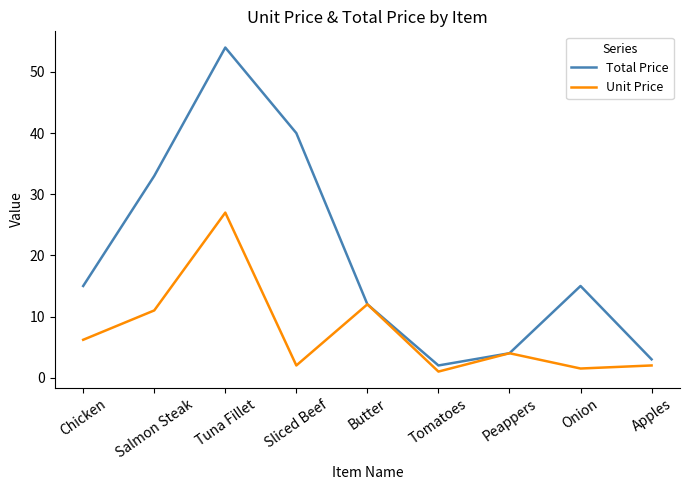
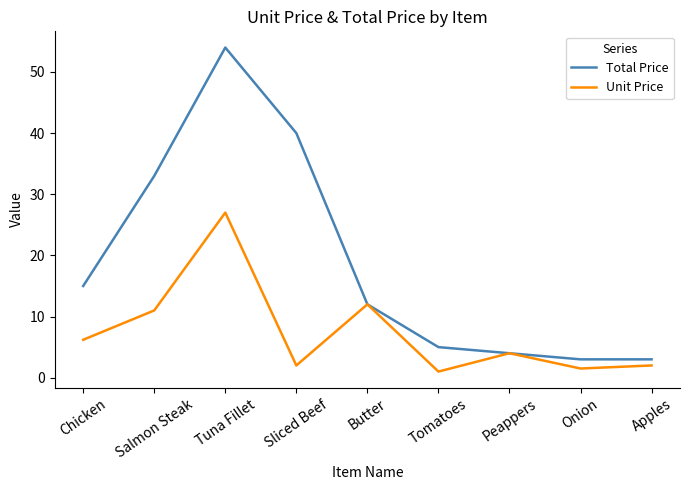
Total Price, Tomatoes: 2 -> 5
Total Price, Onion: 15 -> 3
